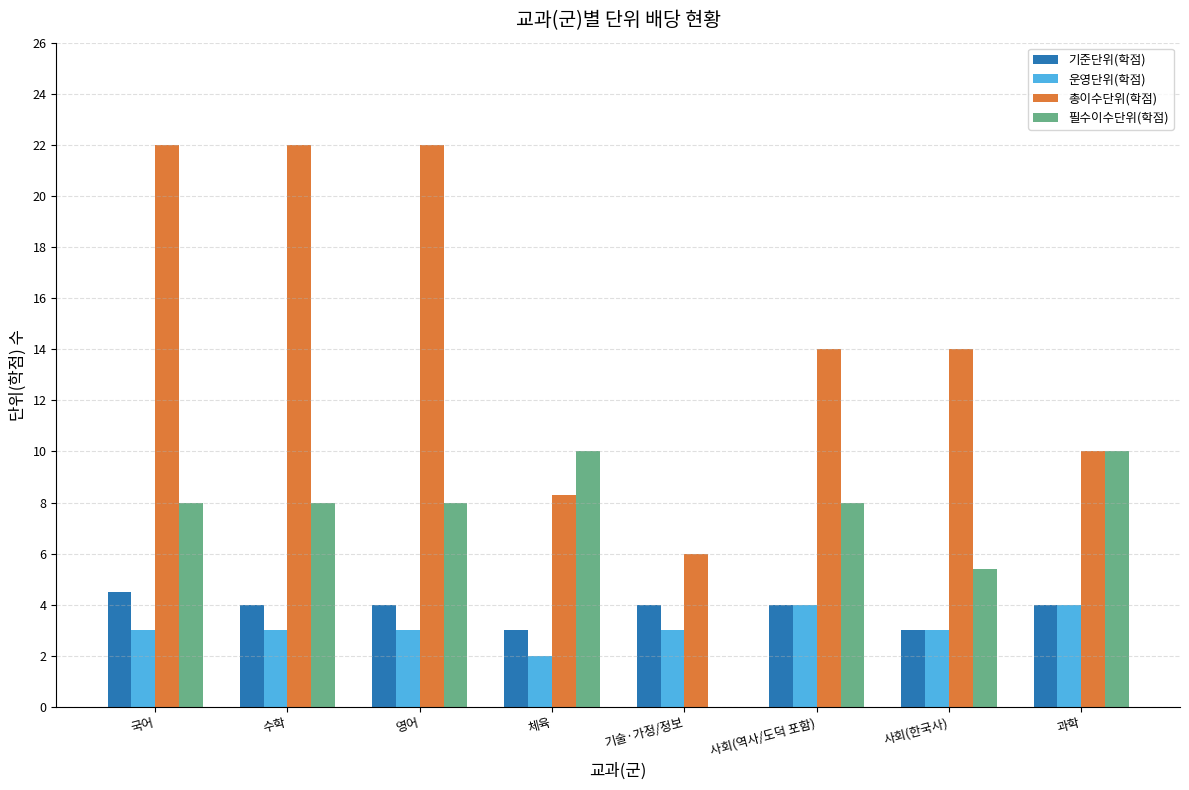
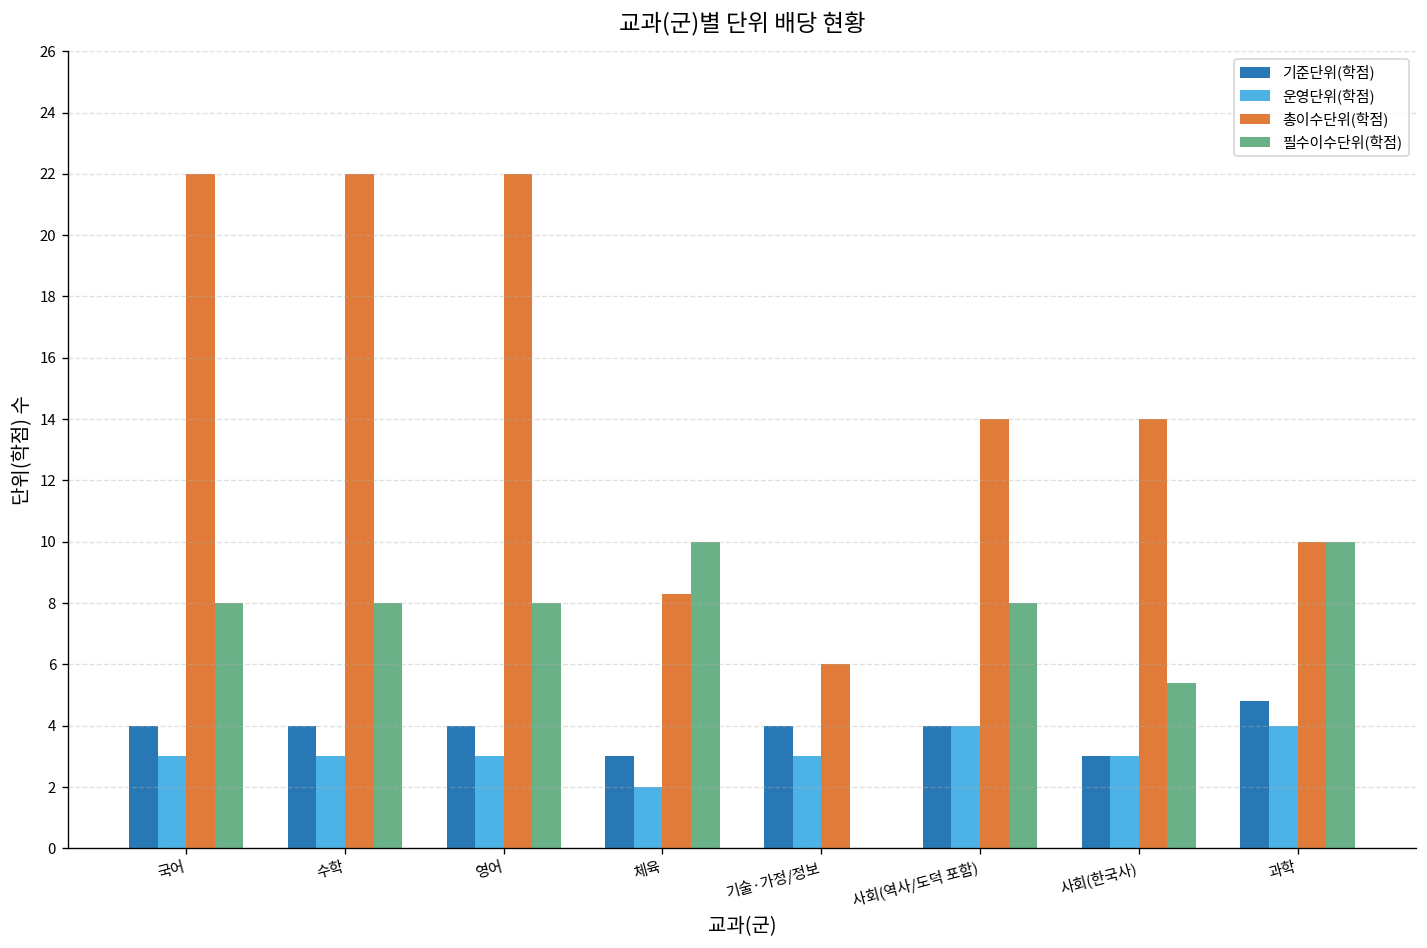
기준단위(학점), 국어: 4.5 -> 4.0
기준단위(학점), 과학: 4.0 -> 4.8
